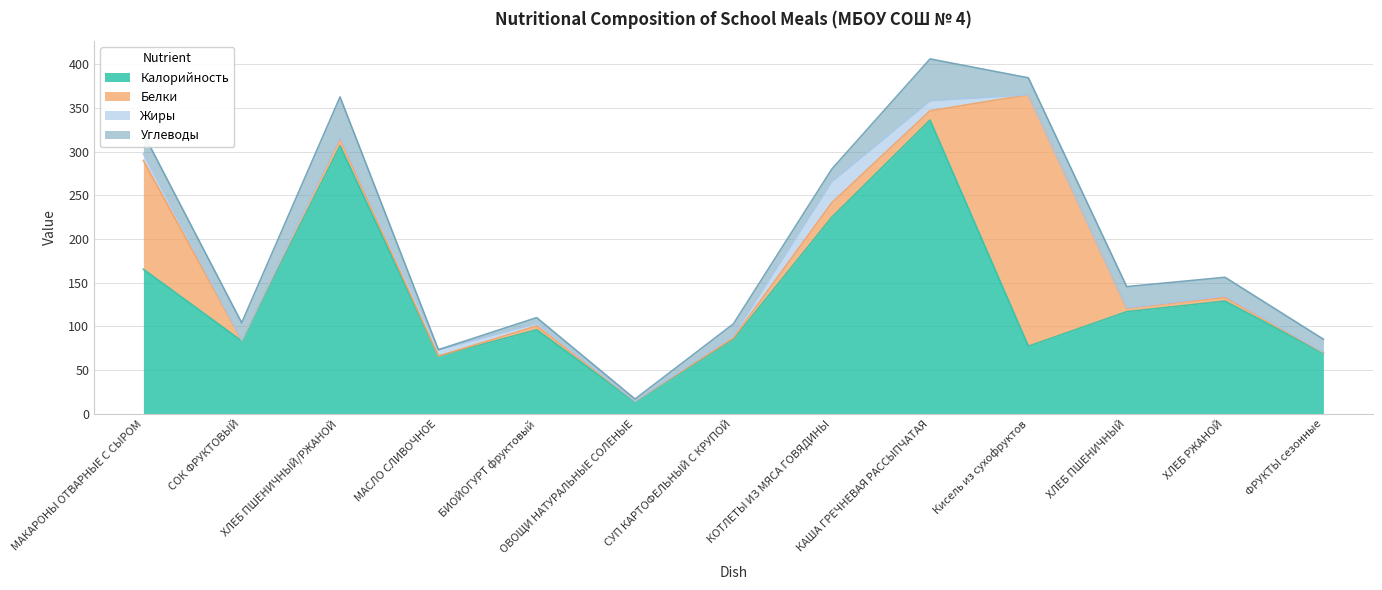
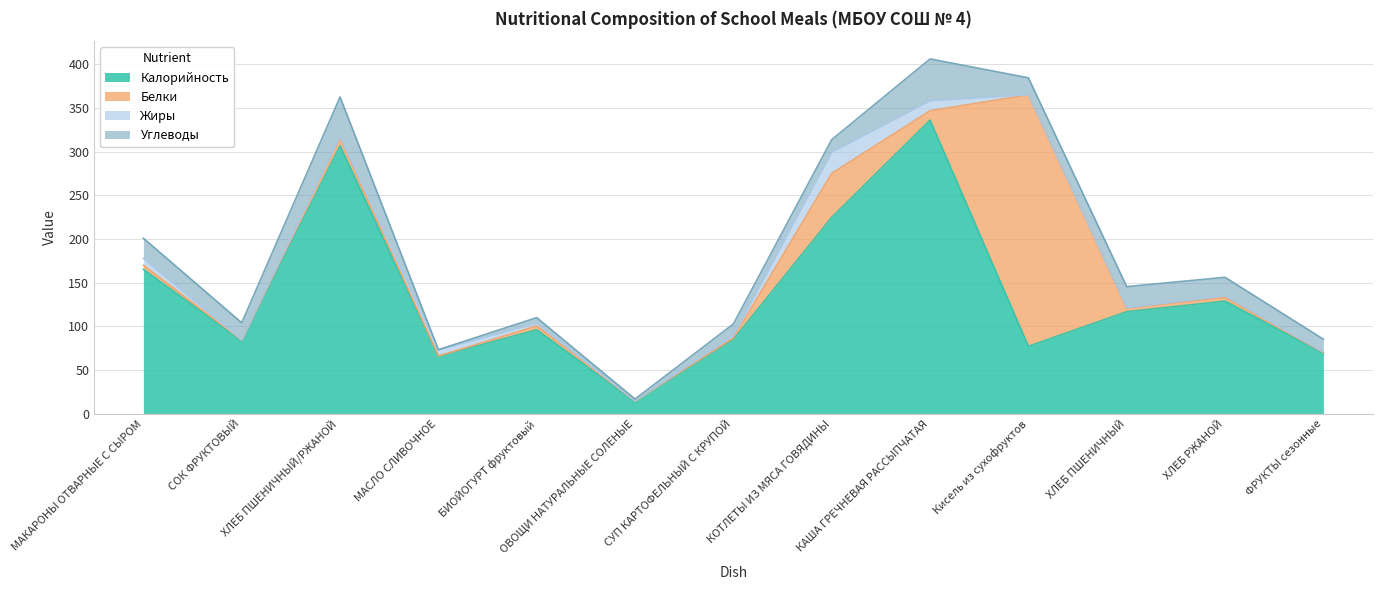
Белки, МАКАРОНЫ ОТВАРНЫЕ С СЫРОМ: 120 -> 0
Белки, КОТЛЕТЫ ИЗ МЯСА ГОВЯДИНЫ: 20 -> 50
